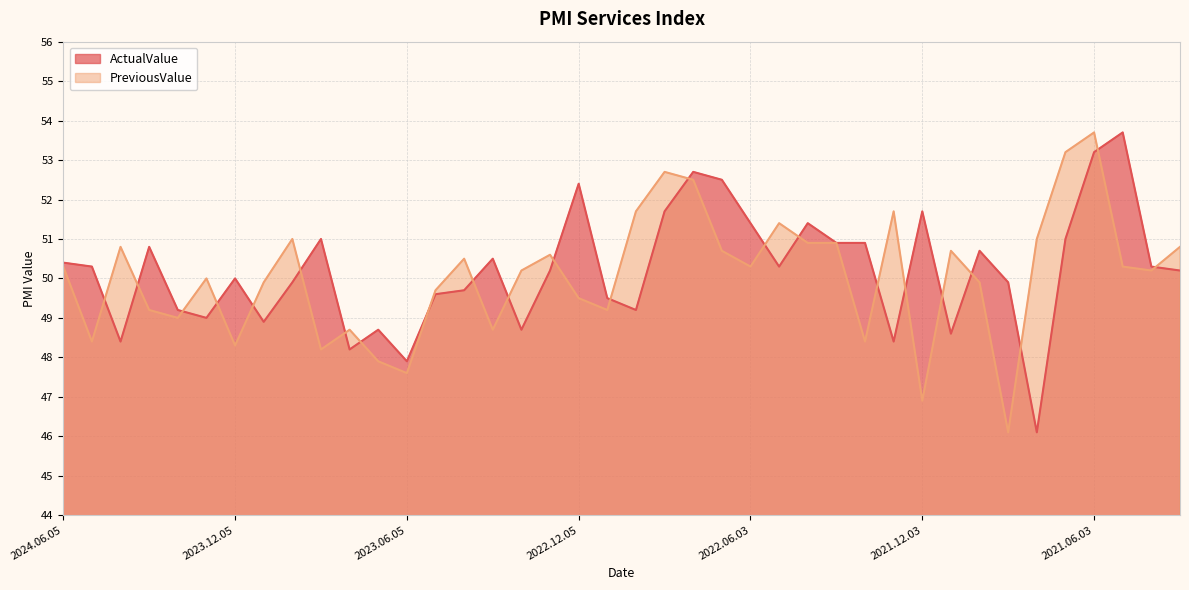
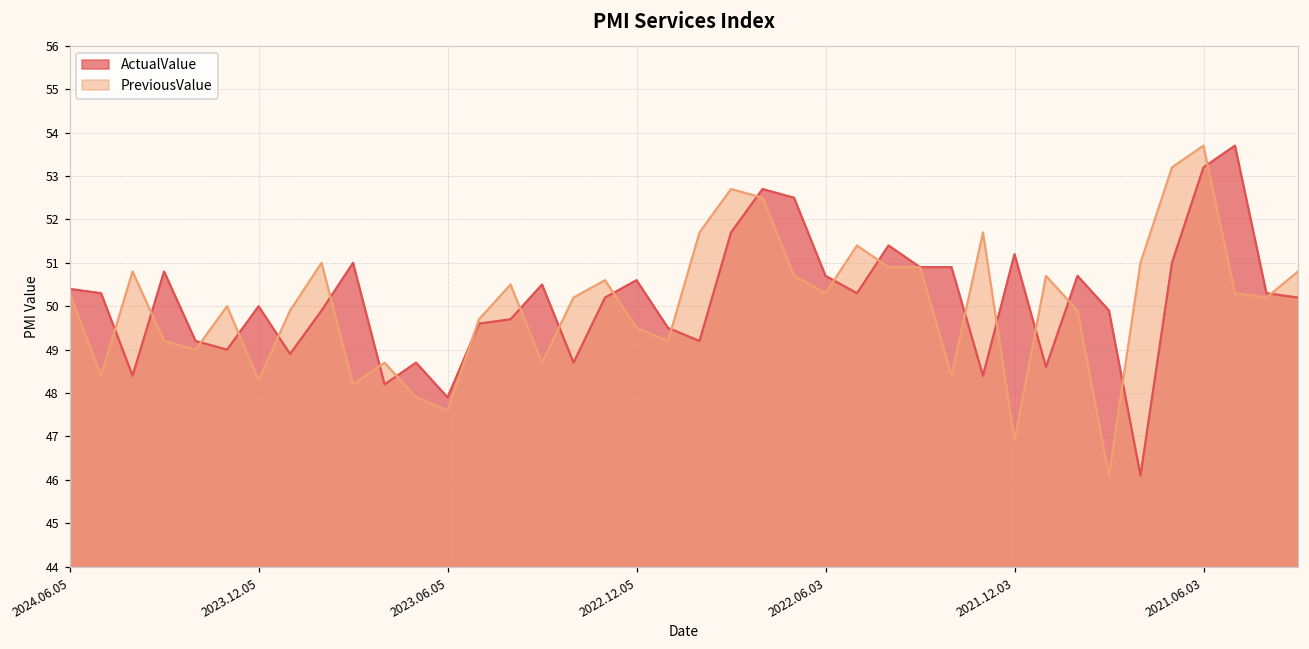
ActualValue, 2022.12.05: 52.4 -> 50.6
ActualValue, 2022.06.03: 51.4 -> 50.7
ActualValue, 2021.12.03: 51.7 -> 51.2
